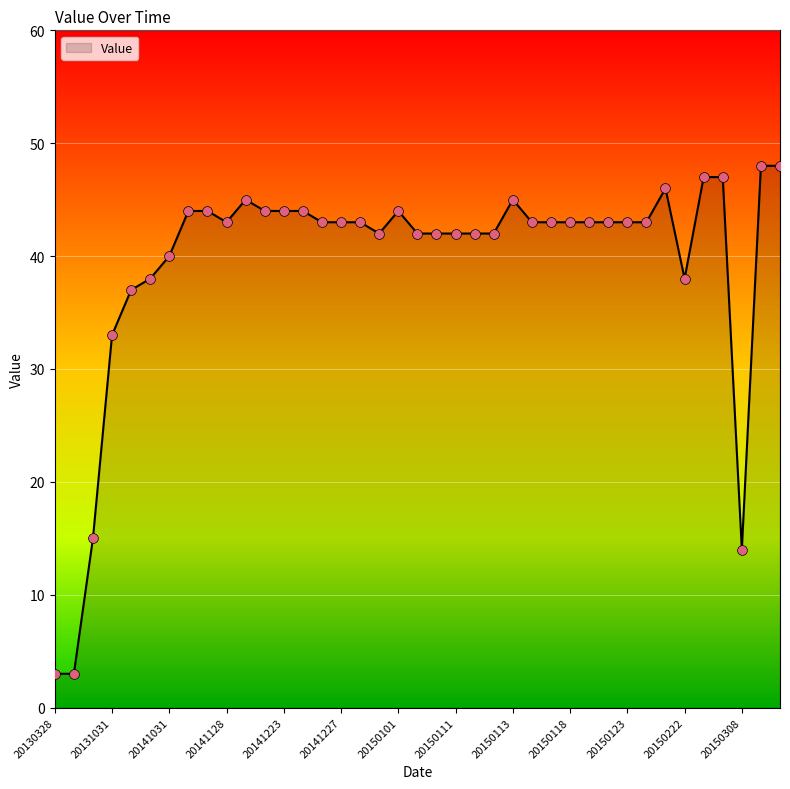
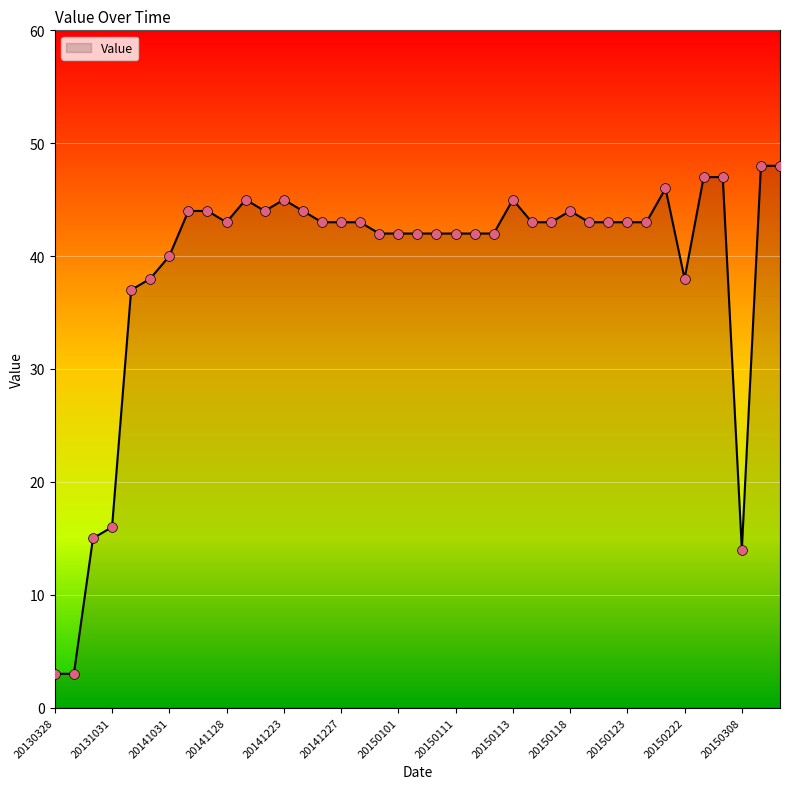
20131031: 33 -> 16
20141223: 44 -> 45
20150101: 44 -> 42
20150118: 43 -> 44
